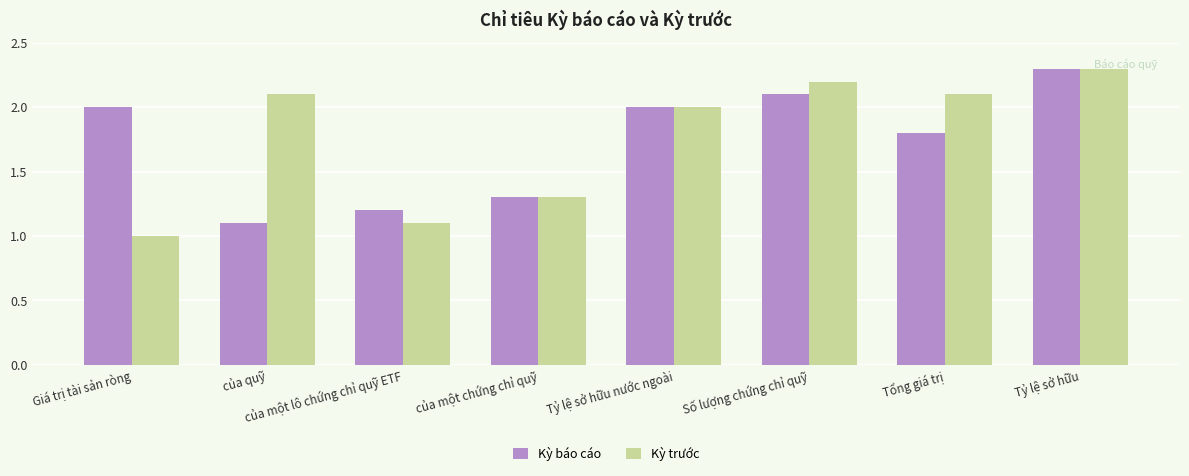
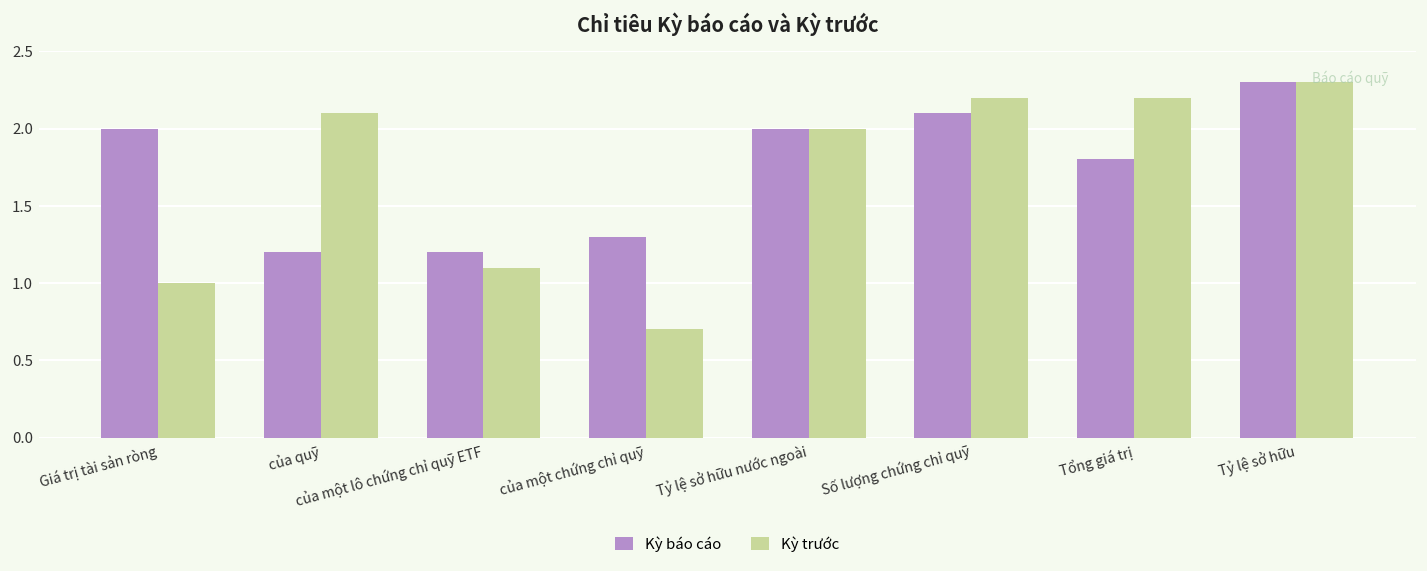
Kỳ báo cáo, của quỹ: 1.1 -> 1.2
Kỳ trước, của một chứng chỉ quỹ: 1.3 -> 0.7
Kỳ trước, Tổng giá trị: 2.1 -> 2.2
